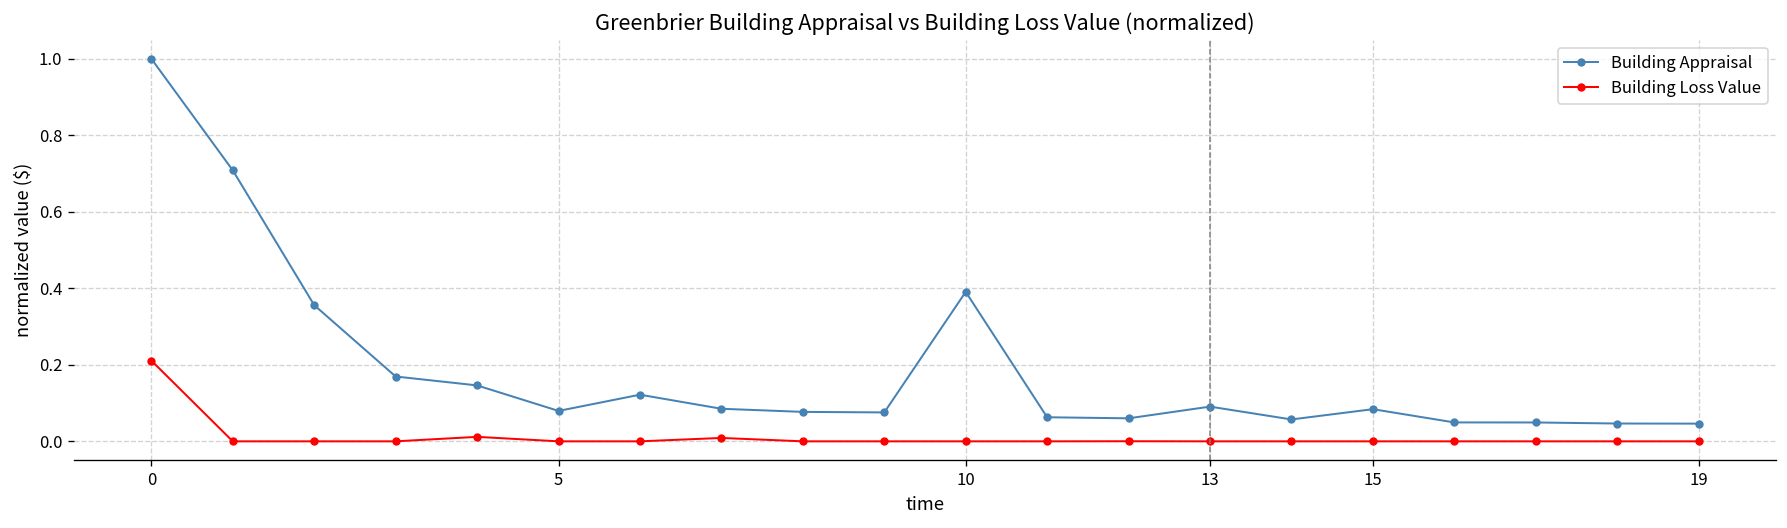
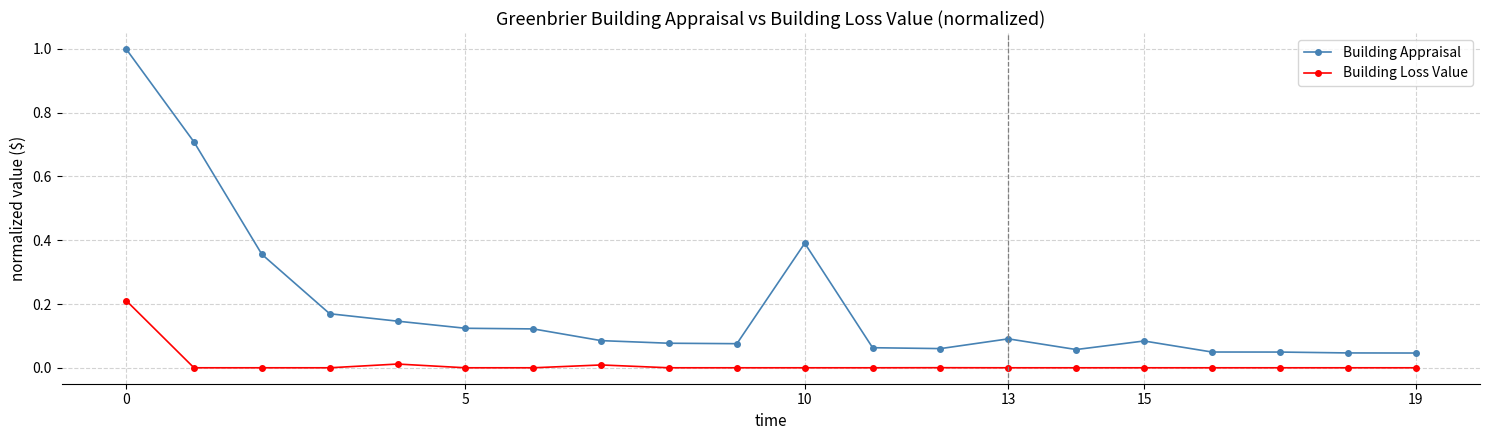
Building Appraisal, 5: 0.08 -> 0.12
